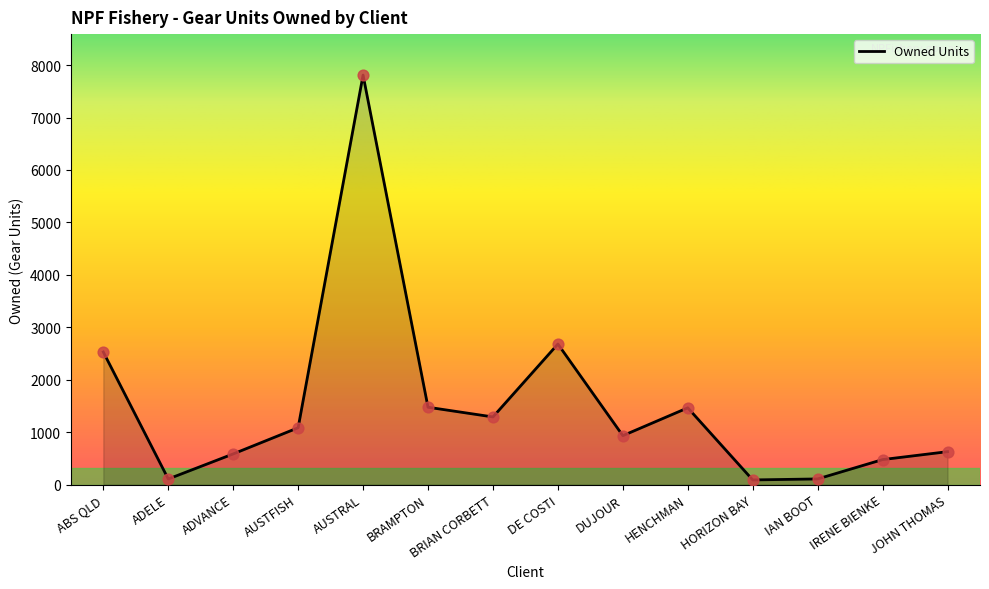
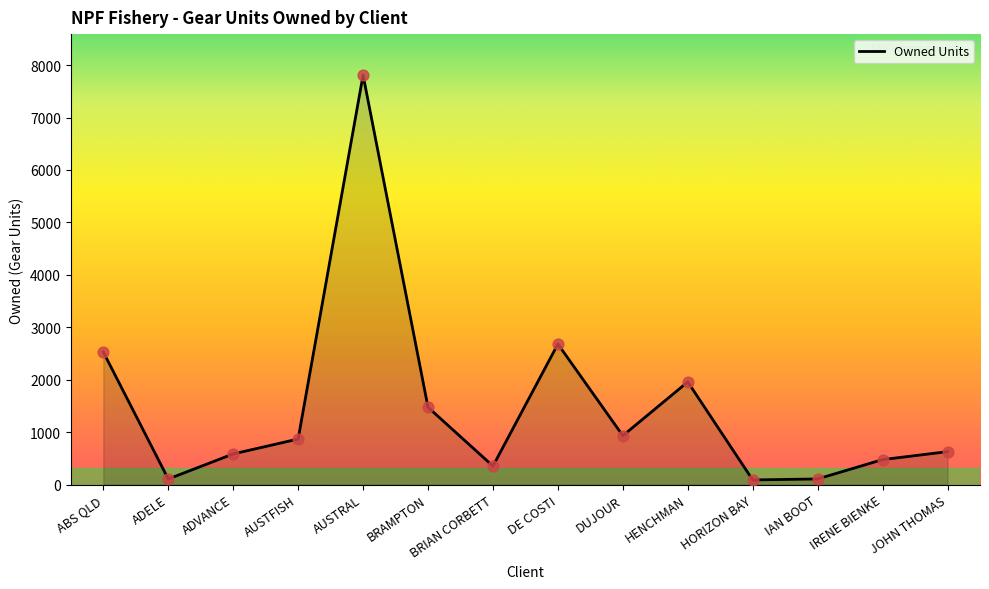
AUSTFISH: 1100 -> 900
BRIAN CORBETT: 1300 -> 400
HENCHMAN: 1500 -> 2000
